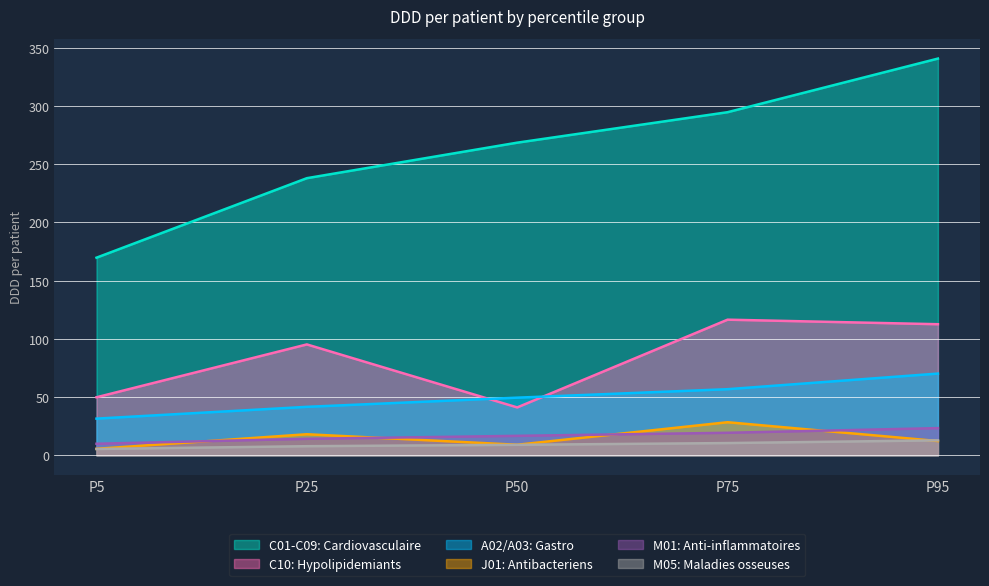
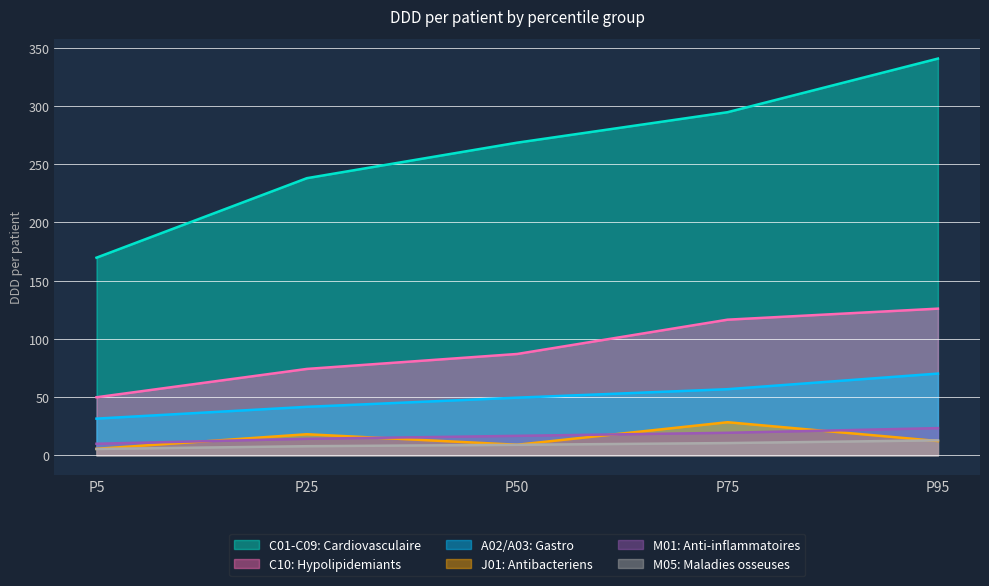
C10: Hypolipidemiants, P25: 95 -> 74
C10: Hypolipidemiants, P50: 41 -> 87
C10: Hypolipidemiants, P95: 113 -> 126
